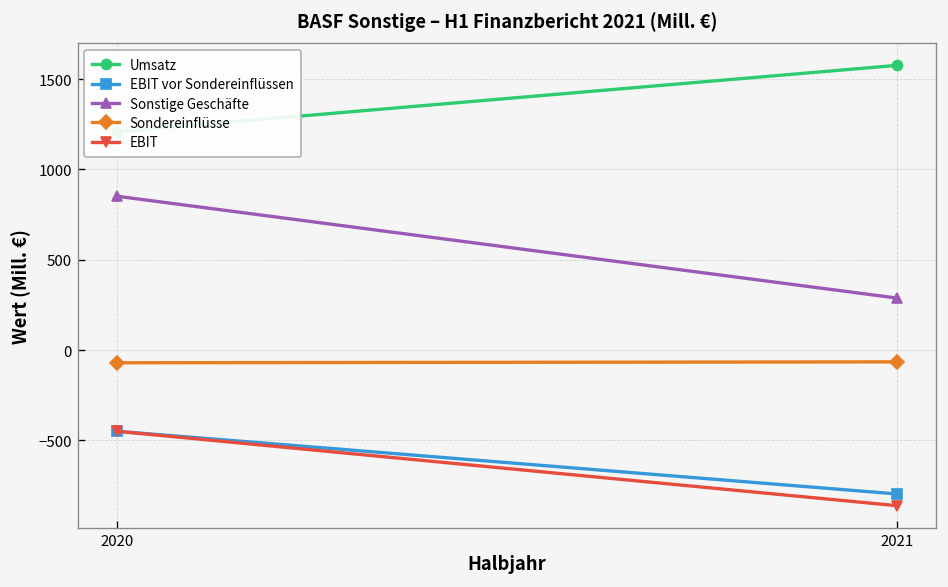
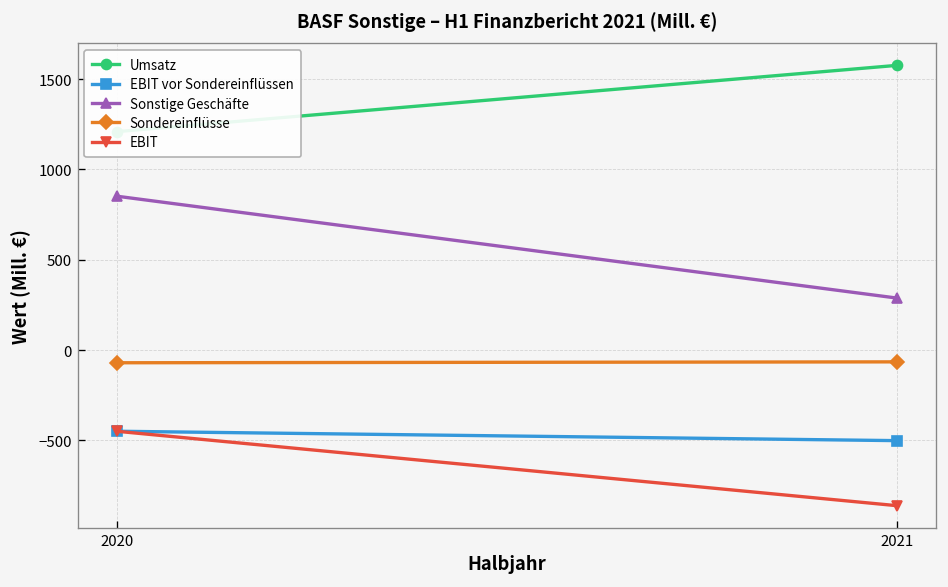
EBIT vor Sondereinflüssen, 2021: -800 -> -500
